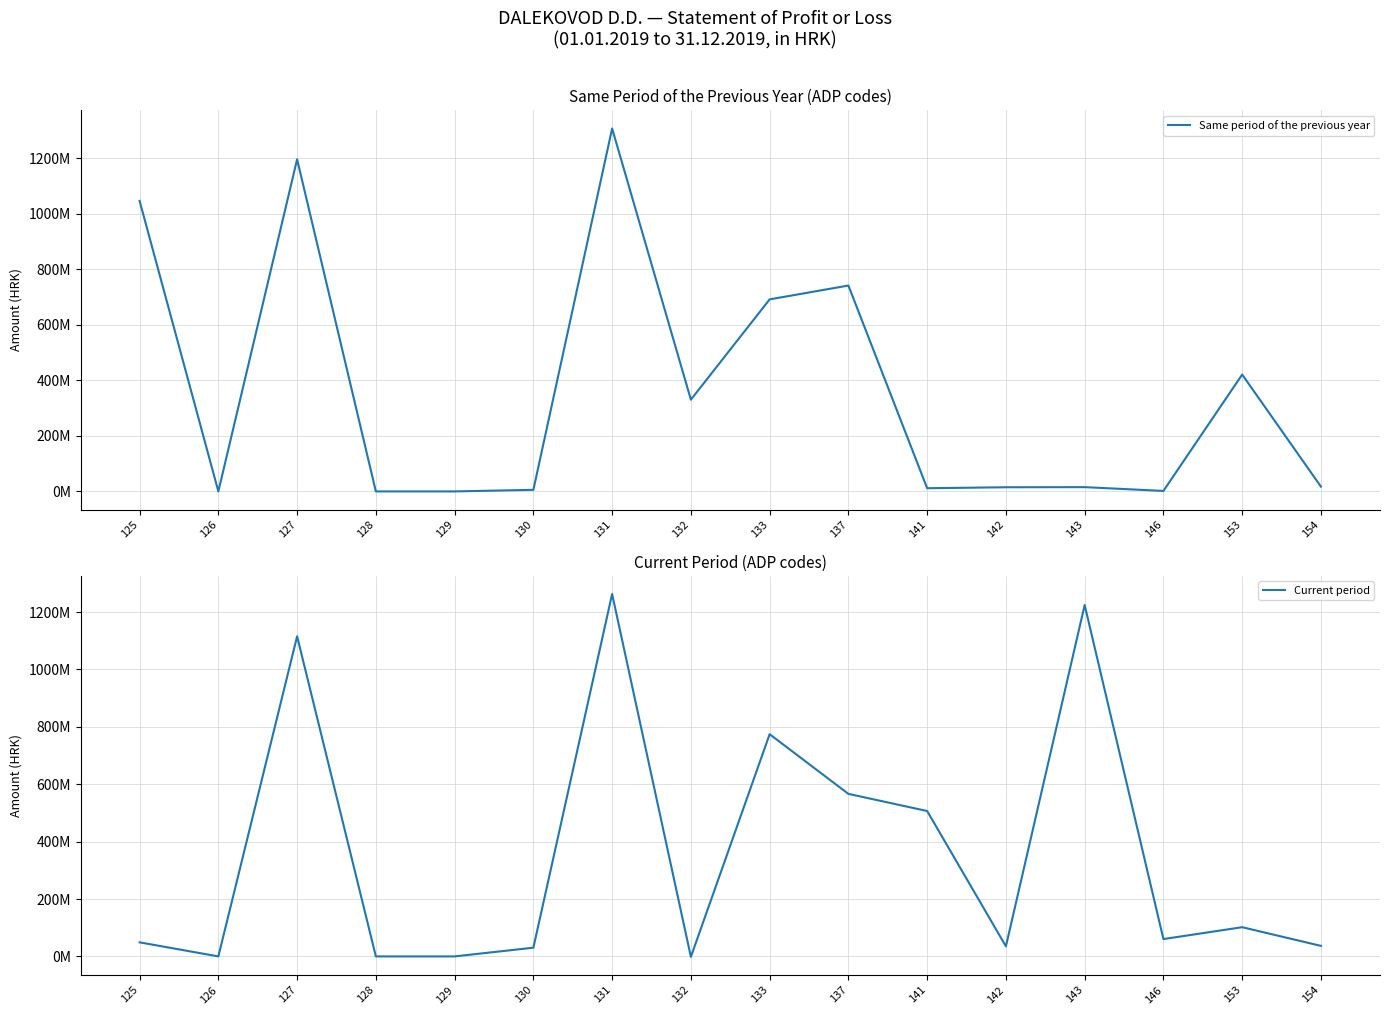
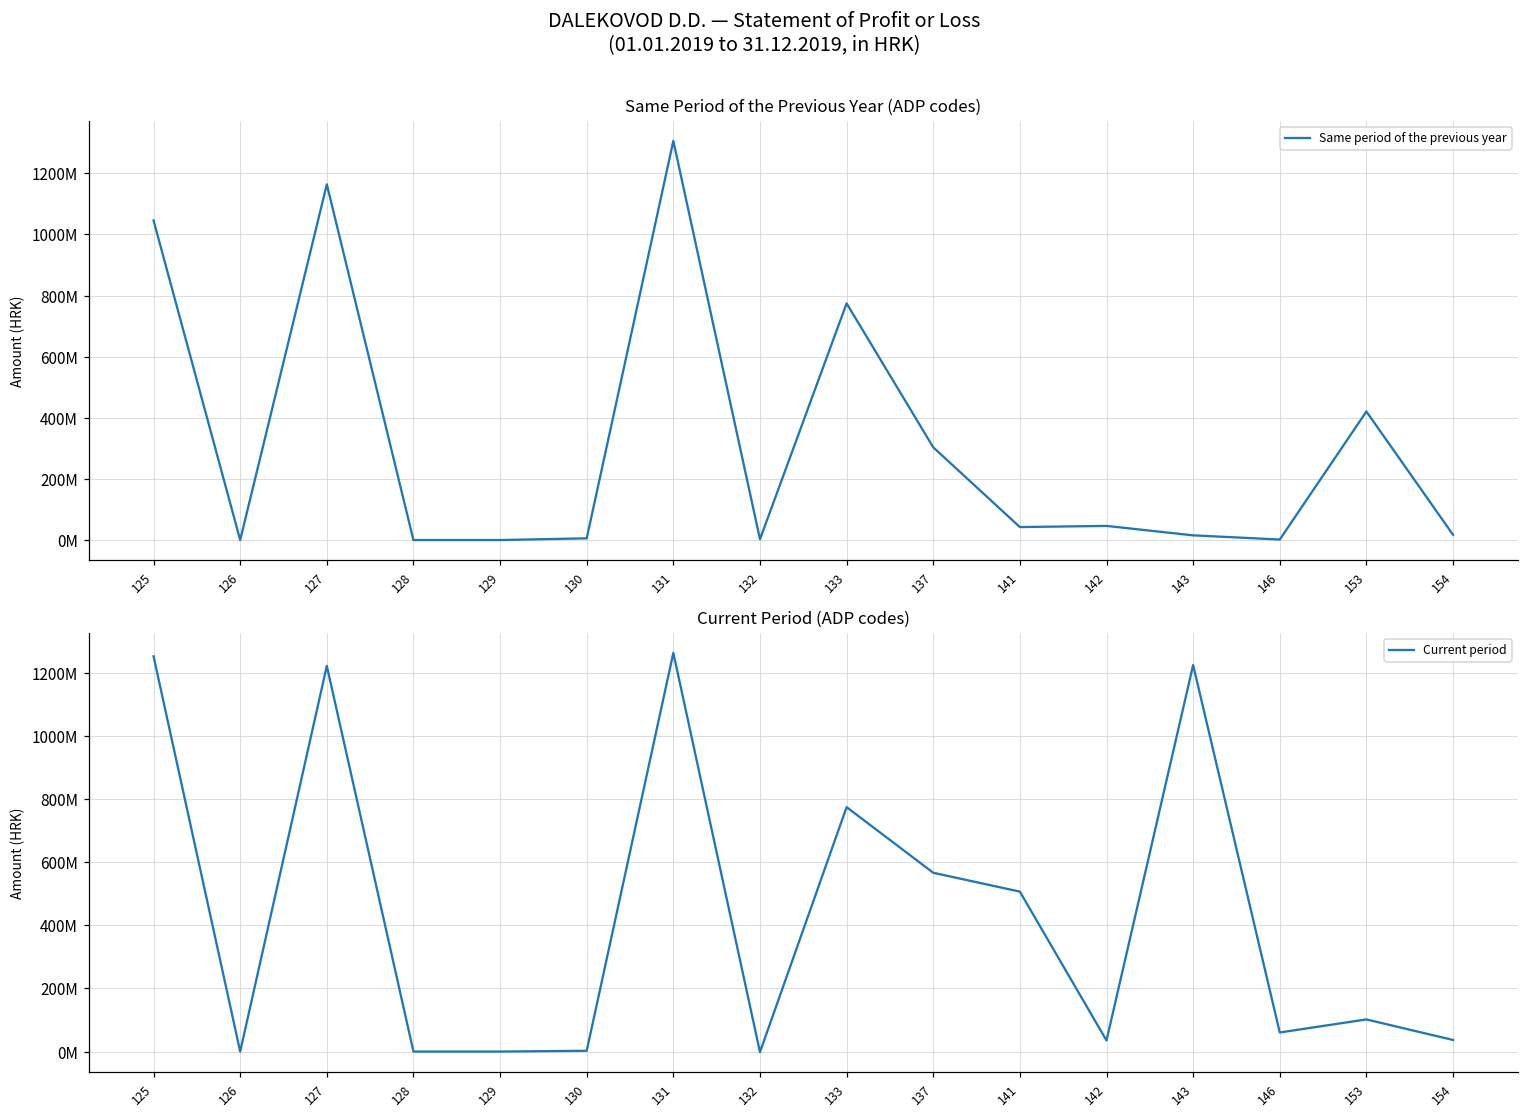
Same Period of the Previous Year (ADP codes), 127: 1200000000 -> 1160000000
Same Period of the Previous Year (ADP codes), 132: 330000000 -> 0
Same Period of the Previous Year (ADP codes), 133: 690000000 -> 770000000
Same Period of the Previous Year (ADP codes), 137: 740000000 -> 300000000
Same Period of the Previous Year (ADP codes), 141: 10000000 -> 40000000
Same Period of the Previous Year (ADP codes), 142: 10000000 -> 50000000
Current Period (ADP codes), 125: 50000000 -> 1250000000
Current Period (ADP codes), 127: 1120000000 -> 1220000000
Current Period (ADP codes), 130: 30000000 -> 0
